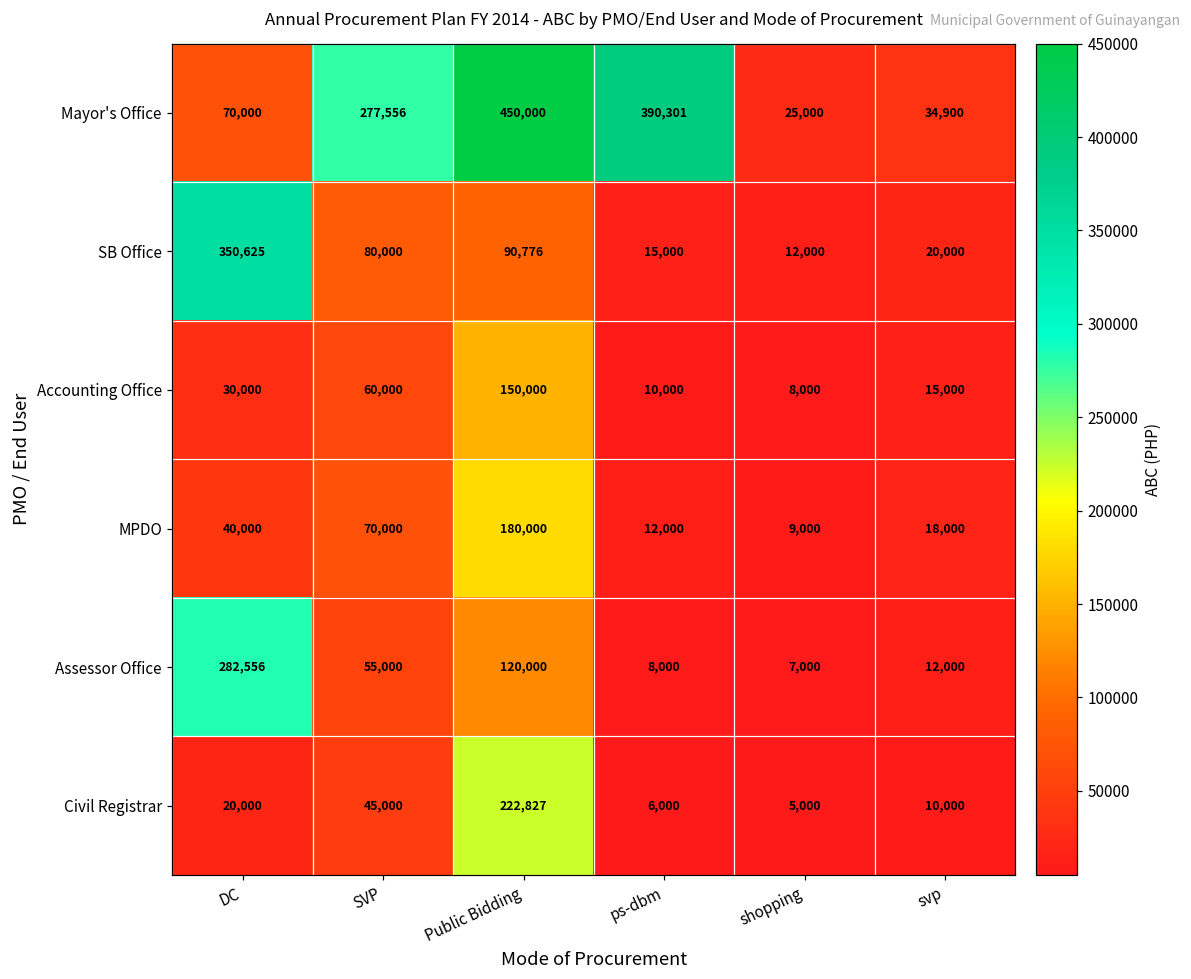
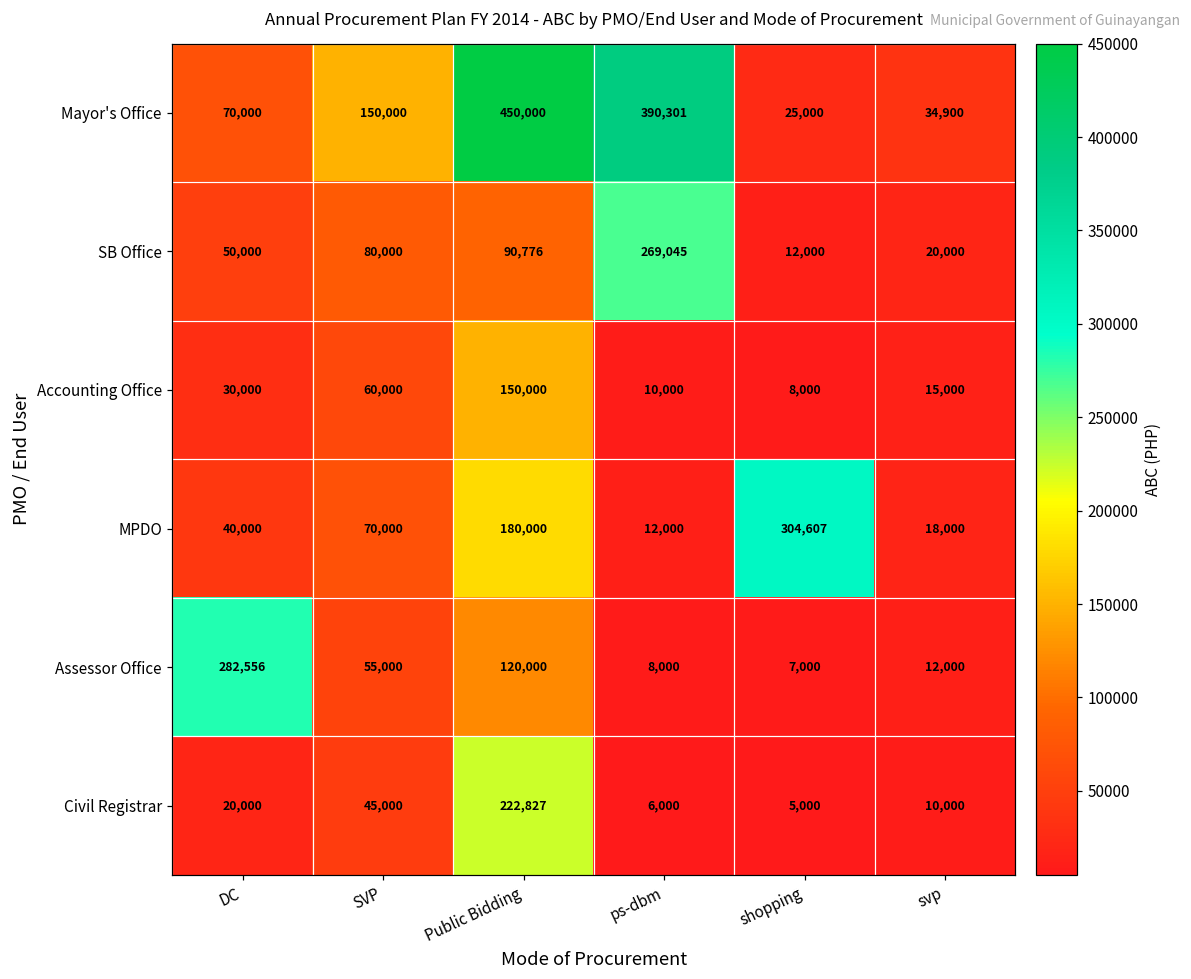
Mayor's Office, SVP: 277,556 -> 150,000
SB Office, DC: 350,625 -> 50,000
SB Office, ps-dbm: 15,000 -> 269,045
MPDO, shopping: 9,000 -> 304,607
